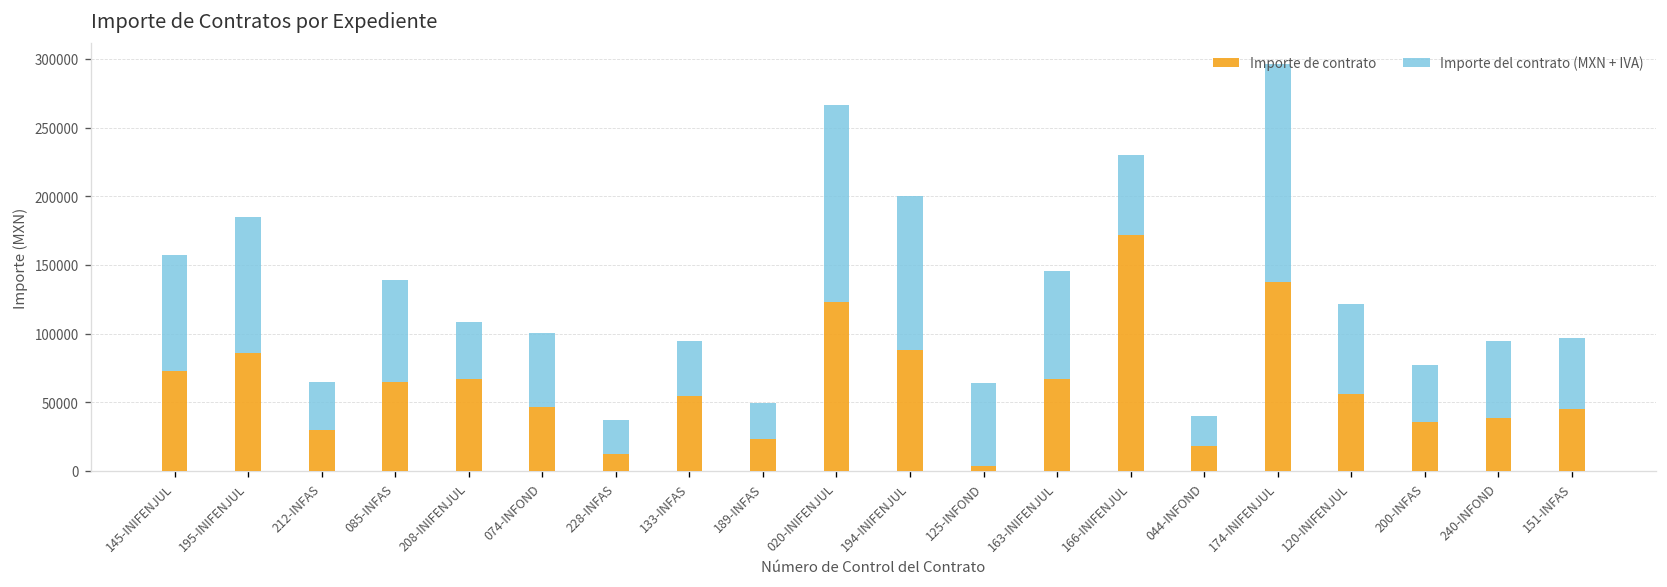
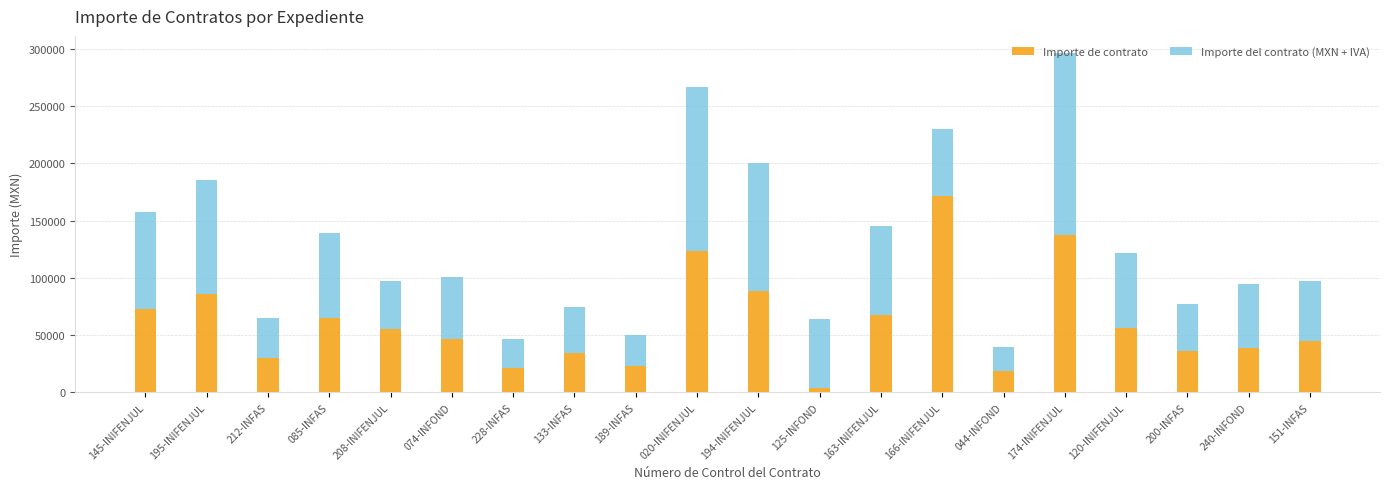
Importe de contrato, 208-INIFENJUL: 67000 -> 55000
Importe de contrato, 228-INFAS: 12000 -> 22000
Importe de contrato, 133-INFAS: 55000 -> 34000
